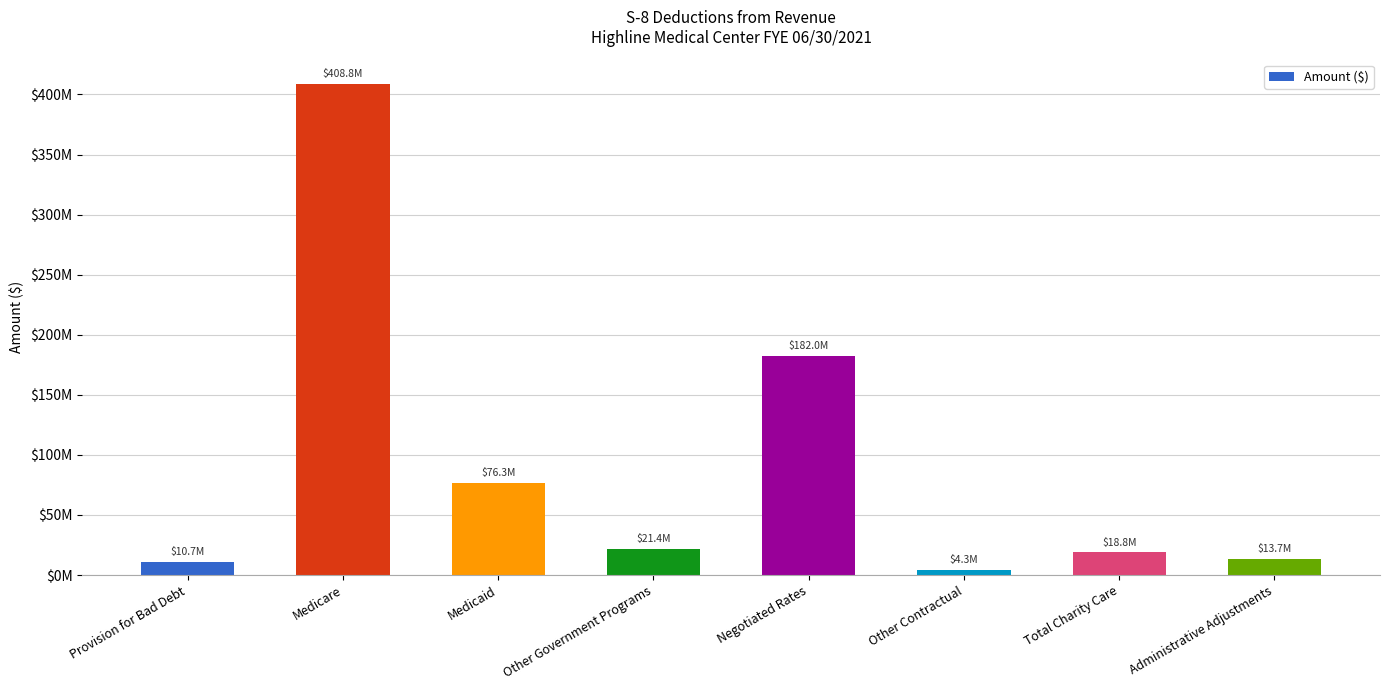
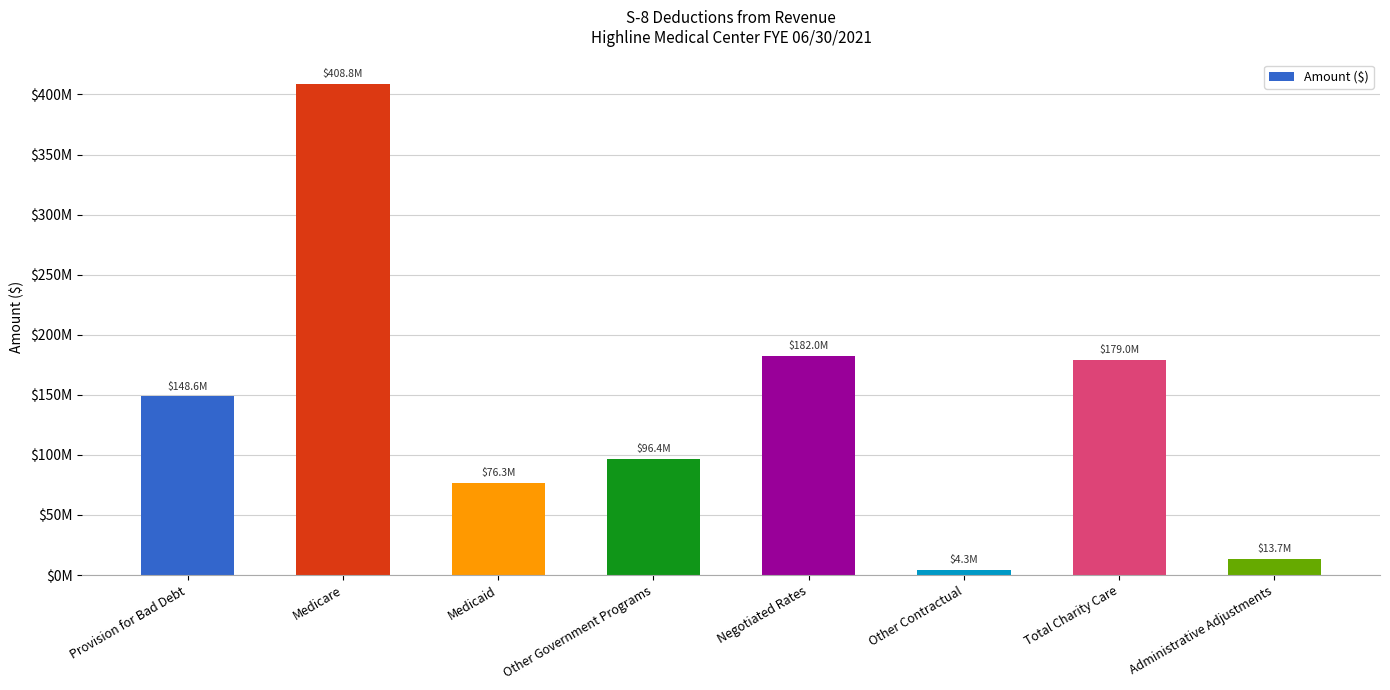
Provision for Bad Debt: $10.7M -> $148.6M
Other Government Programs: $21.4M -> $96.4M
Total Charity Care: $18.8M -> $179.0M
